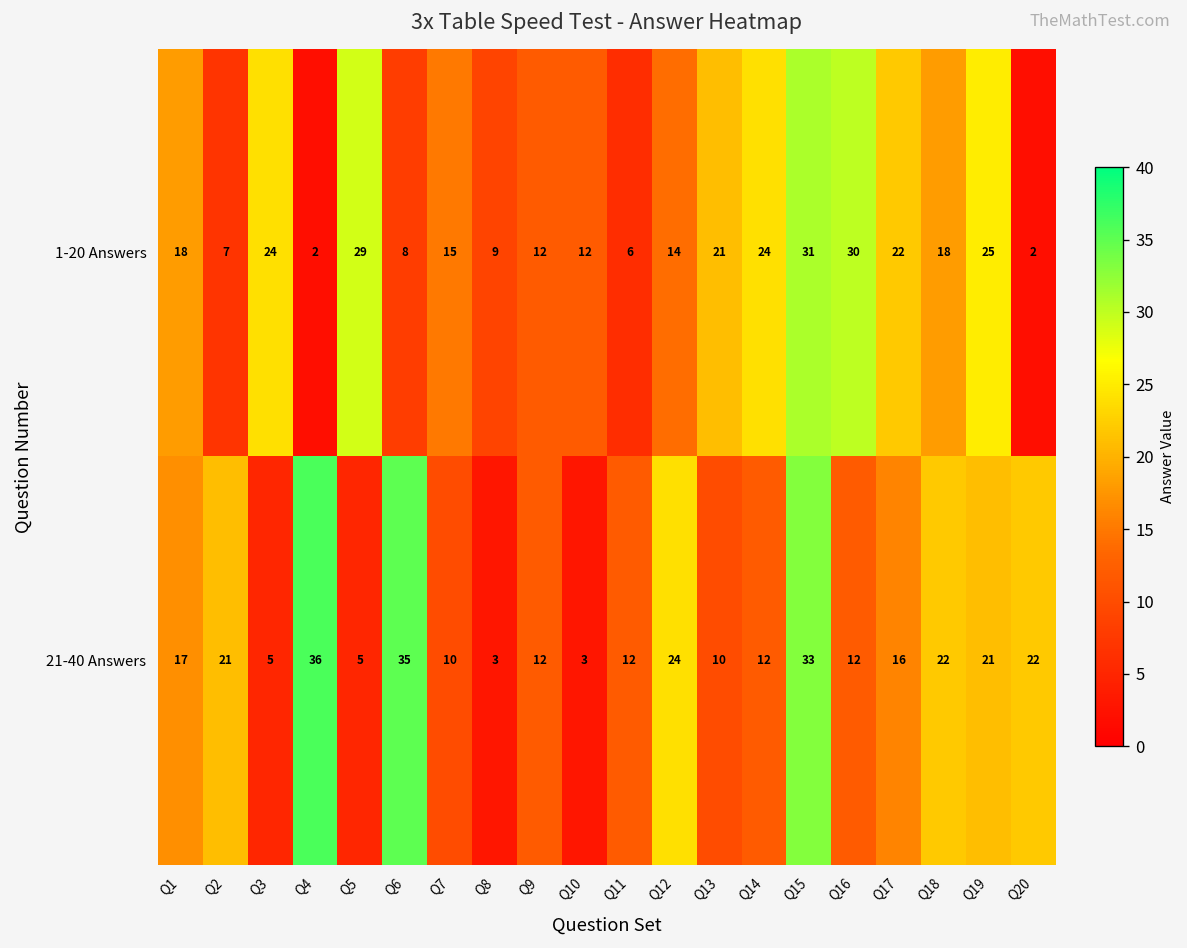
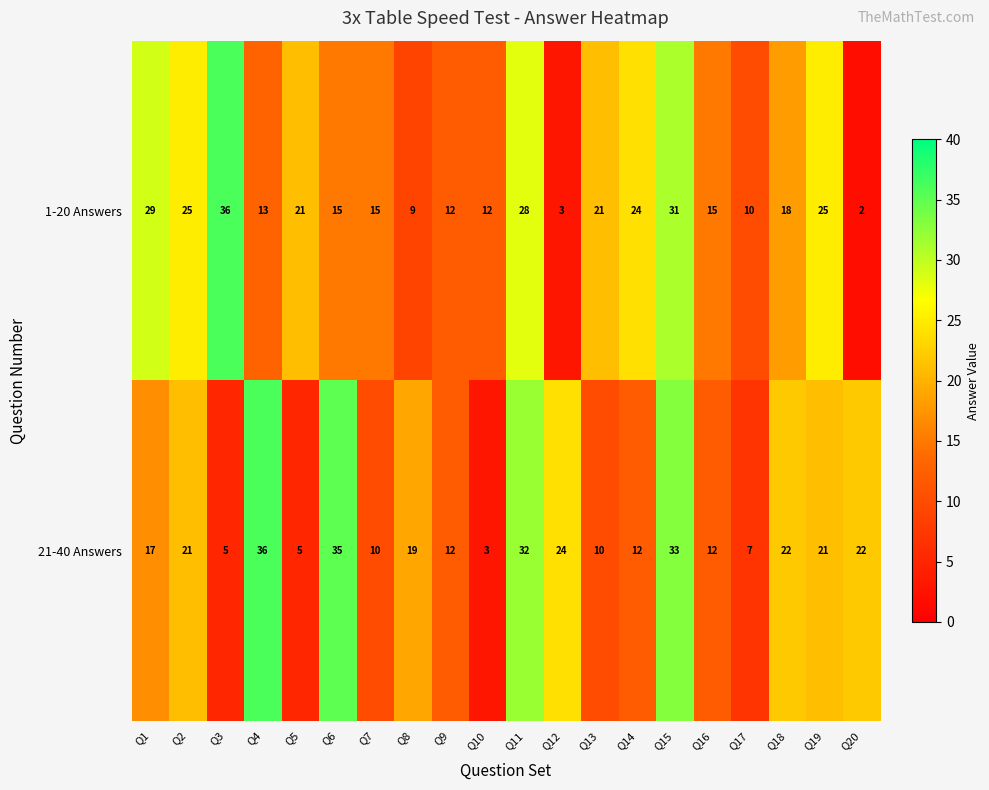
1-20 Answers, Q1: 18 -> 29
1-20 Answers, Q2: 7 -> 25
1-20 Answers, Q3: 24 -> 36
1-20 Answers, Q4: 2 -> 13
1-20 Answers, Q5: 29 -> 21
1-20 Answers, Q6: 8 -> 15
1-20 Answers, Q11: 6 -> 28
1-20 Answers, Q12: 14 -> 3
1-20 Answers, Q16: 30 -> 15
1-20 Answers, Q17: 22 -> 10
21-40 Answers, Q8: 3 -> 19
21-40 Answers, Q11: 12 -> 32
21-40 Answers, Q17: 16 -> 7
